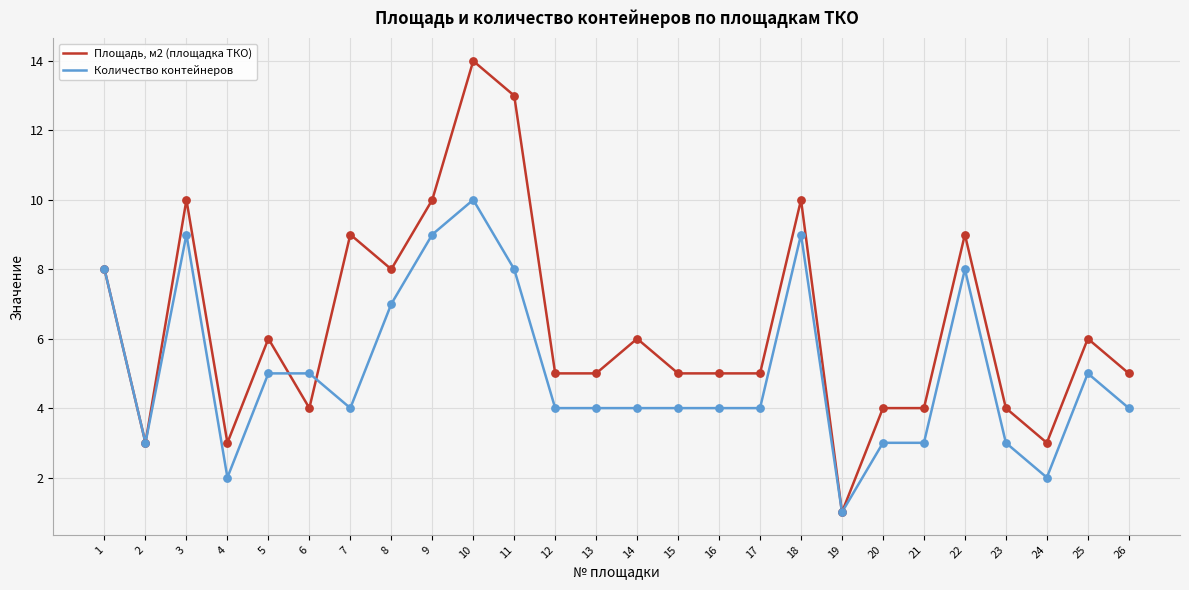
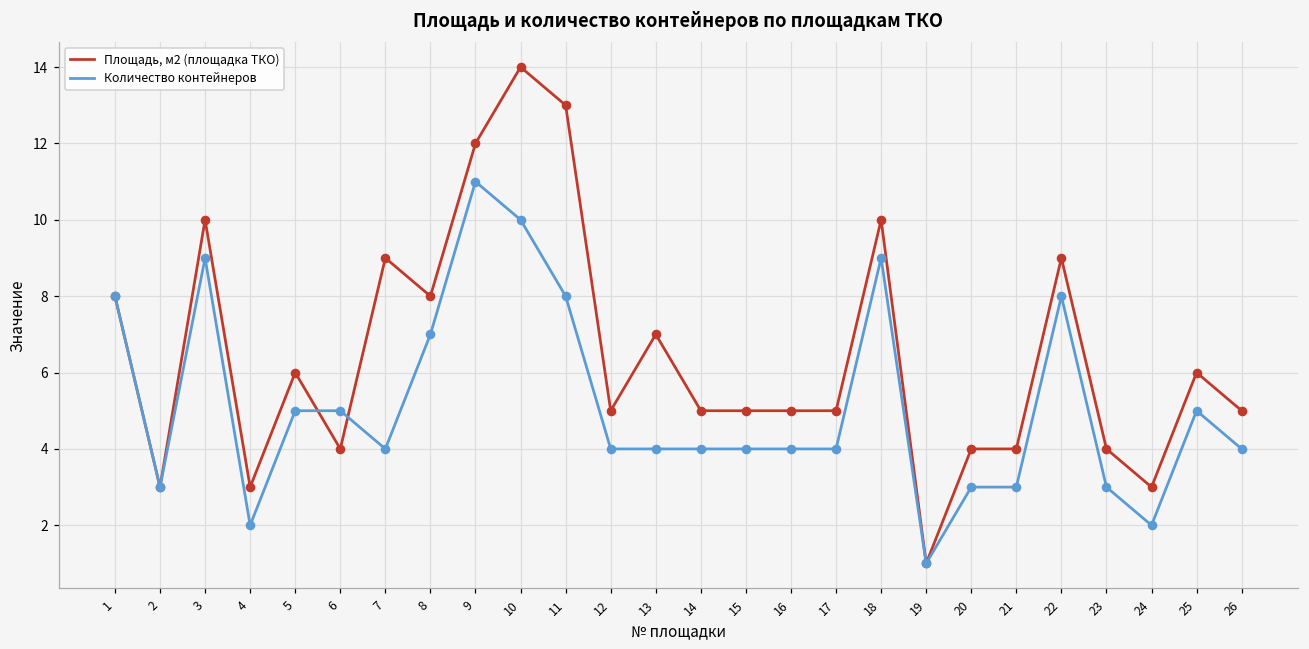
Площадь, м2 (площадка ТКО), 9: 10 -> 12
Количество контейнеров, 9: 9 -> 11
Площадь, м2 (площадка ТКО), 13: 5 -> 7
Площадь, м2 (площадка ТКО), 14: 6 -> 5
